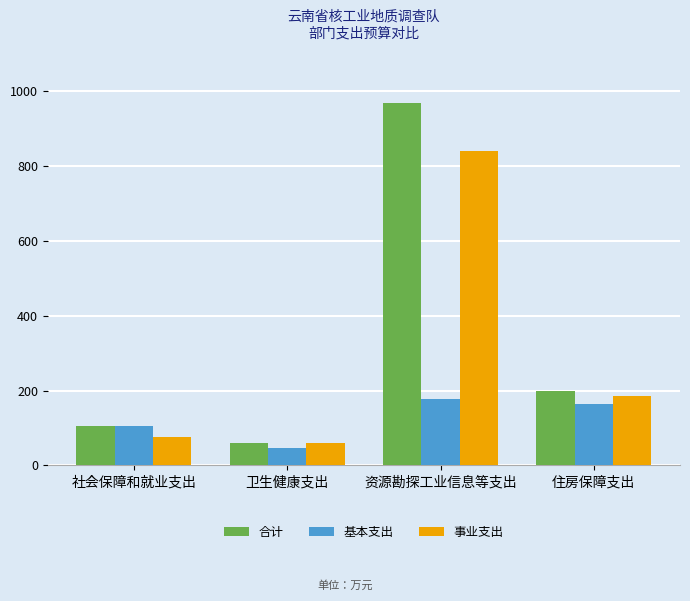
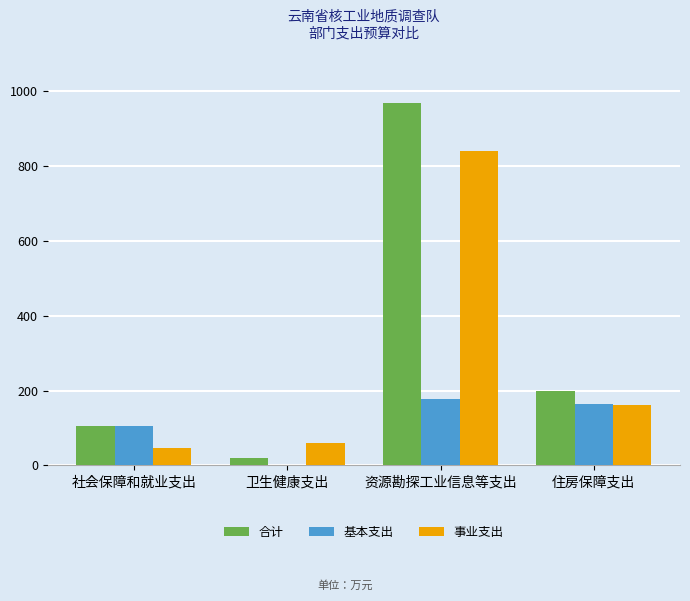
事业支出, 社会保障和就业支出: 80 -> 40
合计, 卫生健康支出: 60 -> 20
基本支出, 卫生健康支出: 50 -> 0
事业支出, 住房保障支出: 180 -> 160
